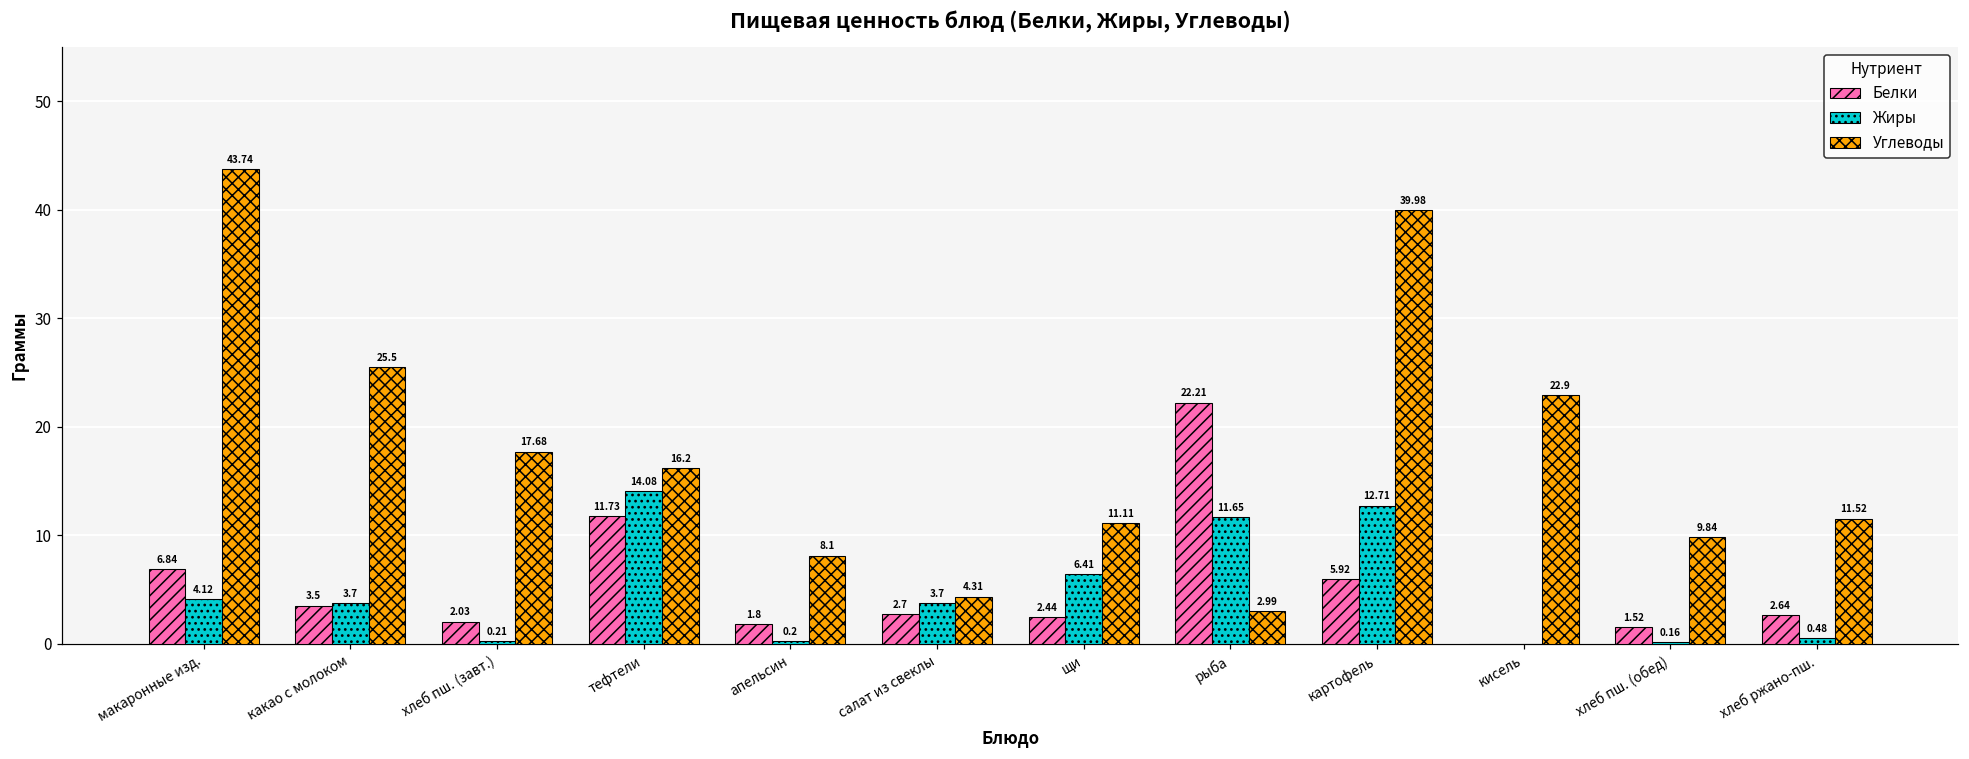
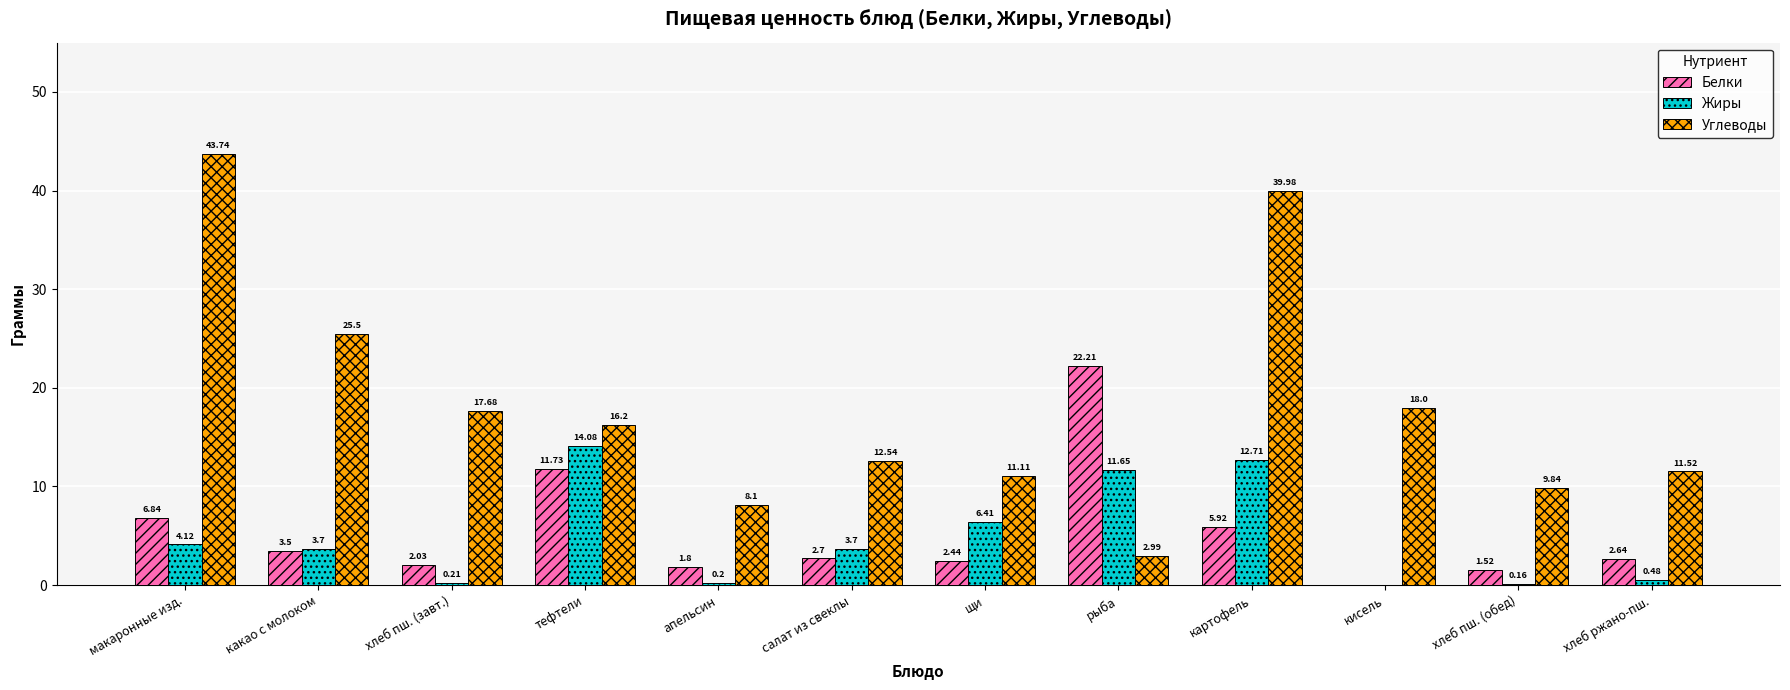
Углеводы, салат из свеклы: 4.31 -> 12.54
Углеводы, кисель: 22.9 -> 18.0
